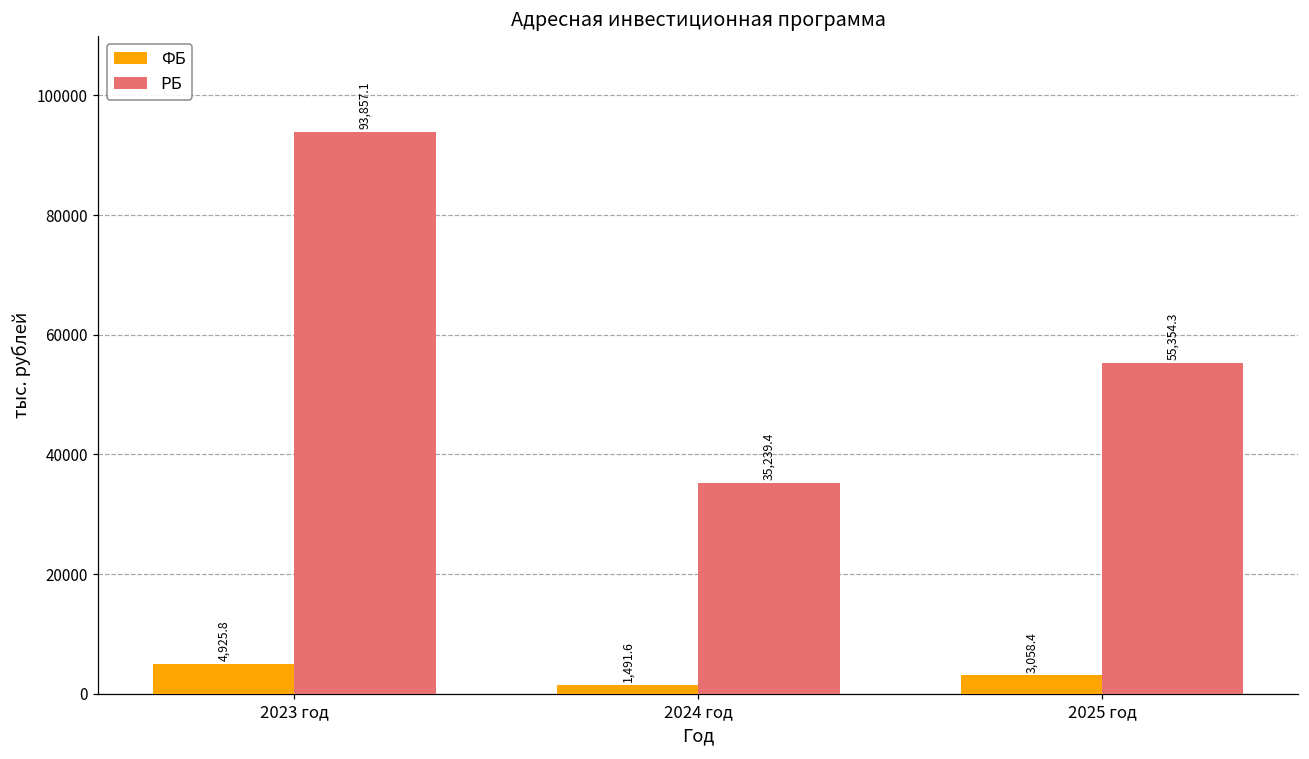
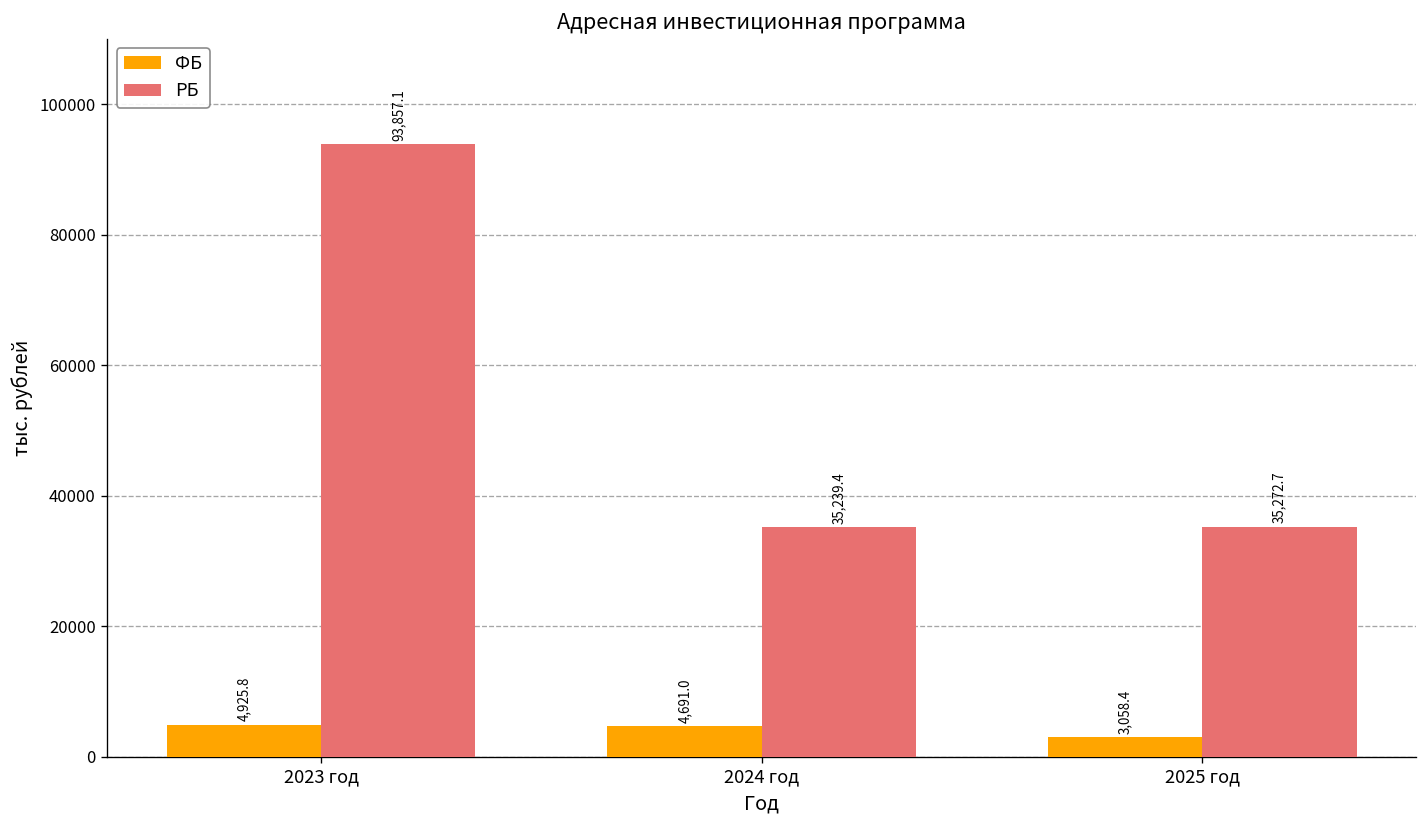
ФБ, 2024 год: 1,491.6 -> 4,691.0
РБ, 2025 год: 55,354.3 -> 35,272.7
